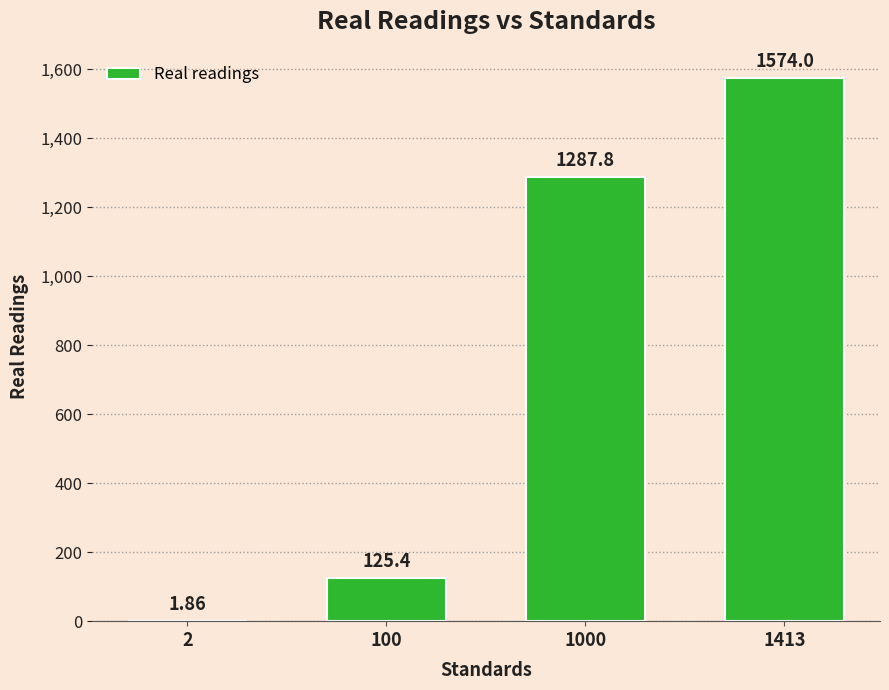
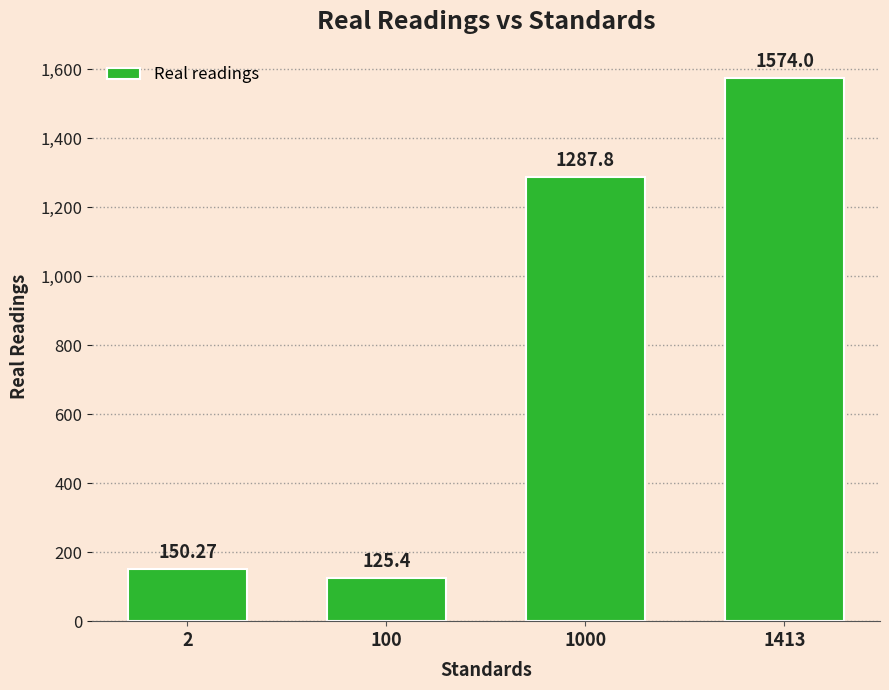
2: 1.86 -> 150.27
